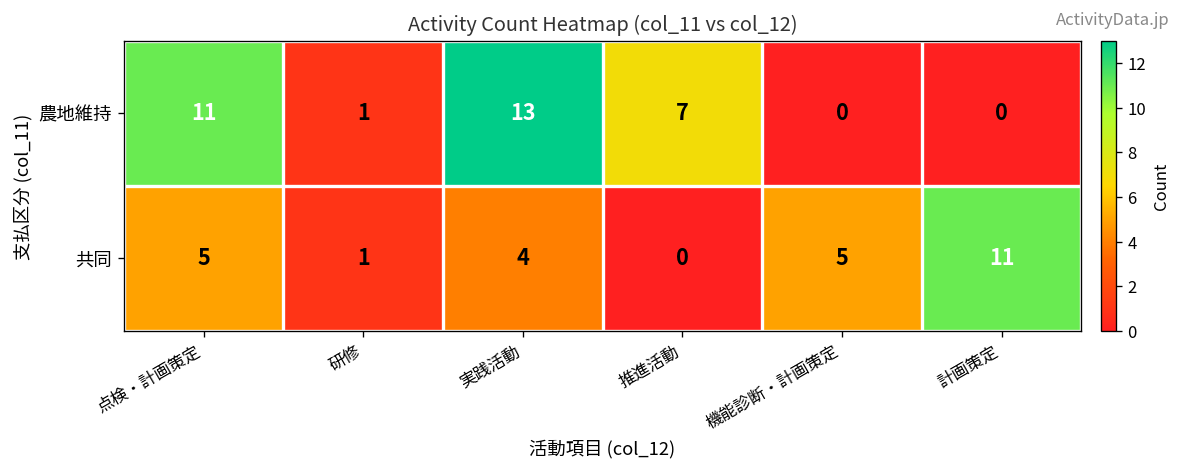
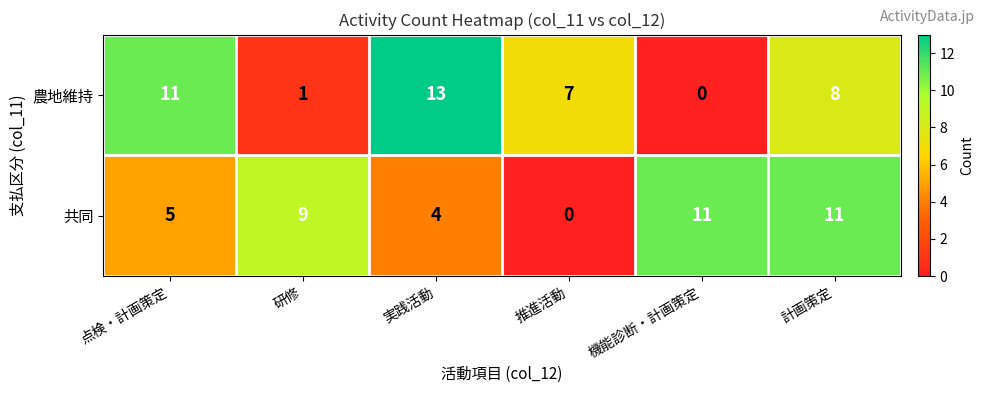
農地維持, 計画策定: 0 -> 8
共同, 研修: 1 -> 9
共同, 機能診断・計画策定: 5 -> 11
